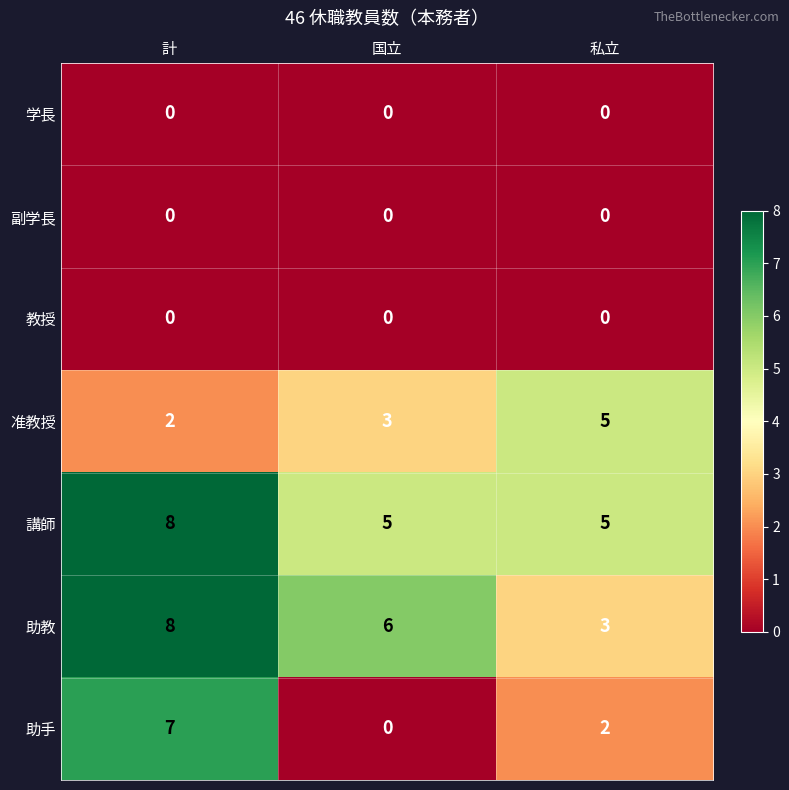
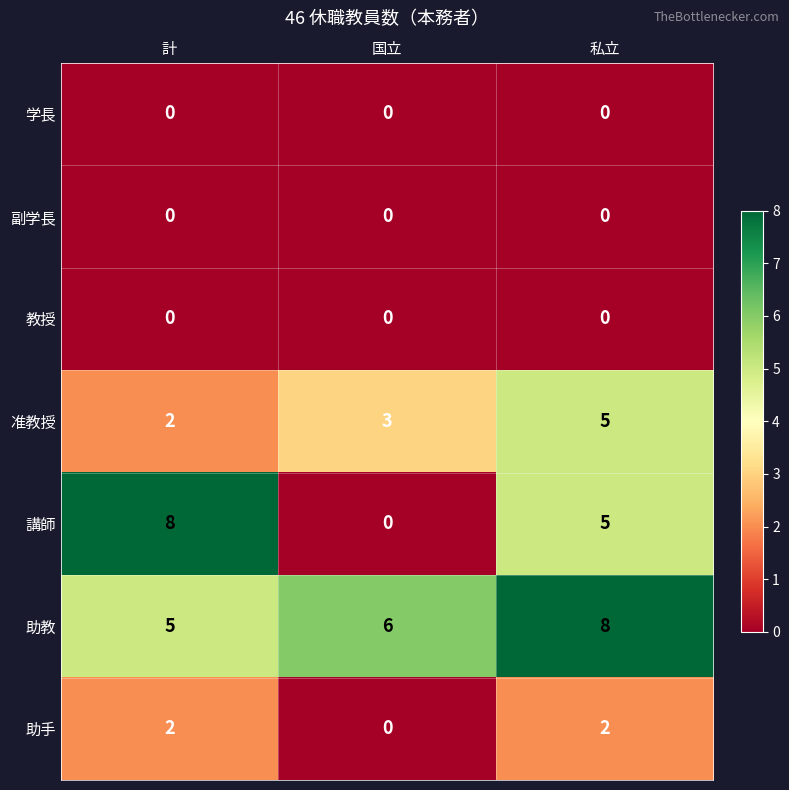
講師, 国立: 5 -> 0
助教, 計: 8 -> 5
助教, 私立: 3 -> 8
助手, 計: 7 -> 2
